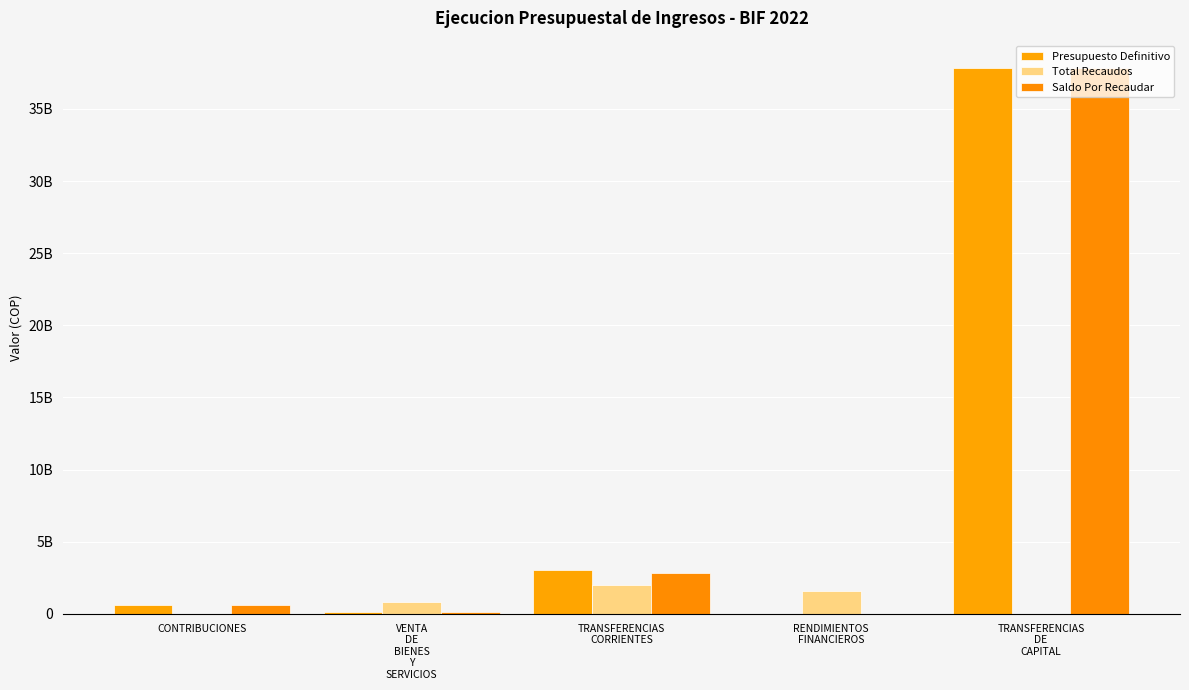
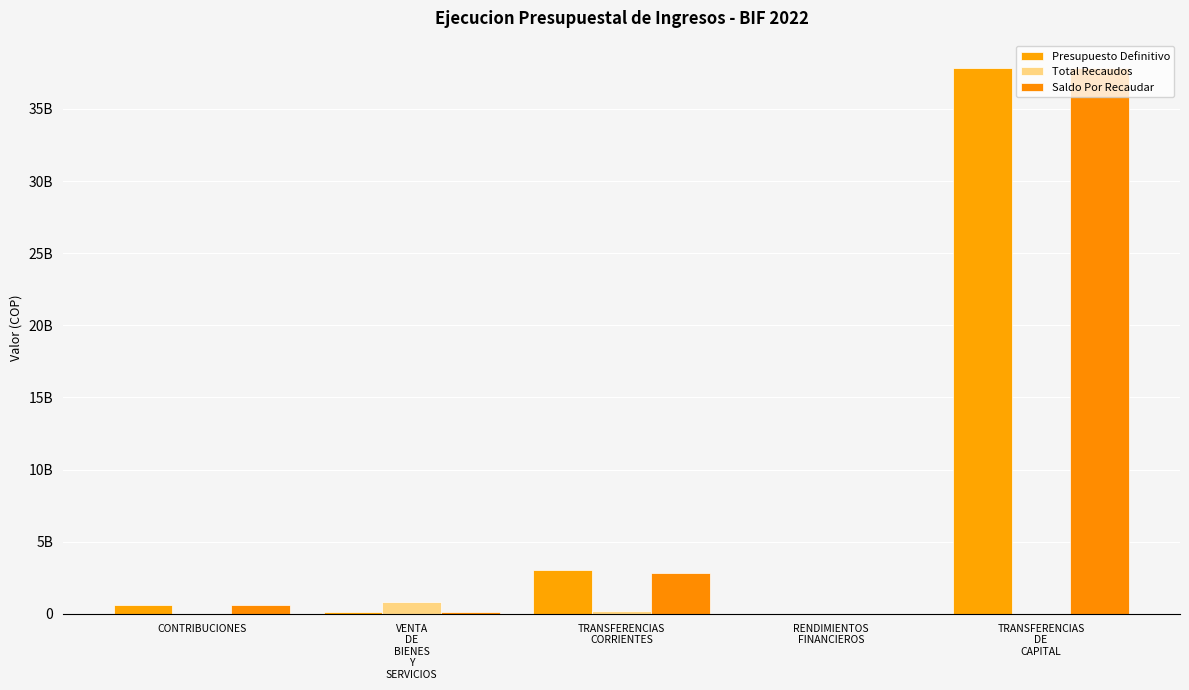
Total Recaudos, TRANSFERENCIAS CORRIENTES: 2000000000 -> 200000000
Total Recaudos, RENDIMIENTOS FINANCIEROS: 1600000000 -> 0
